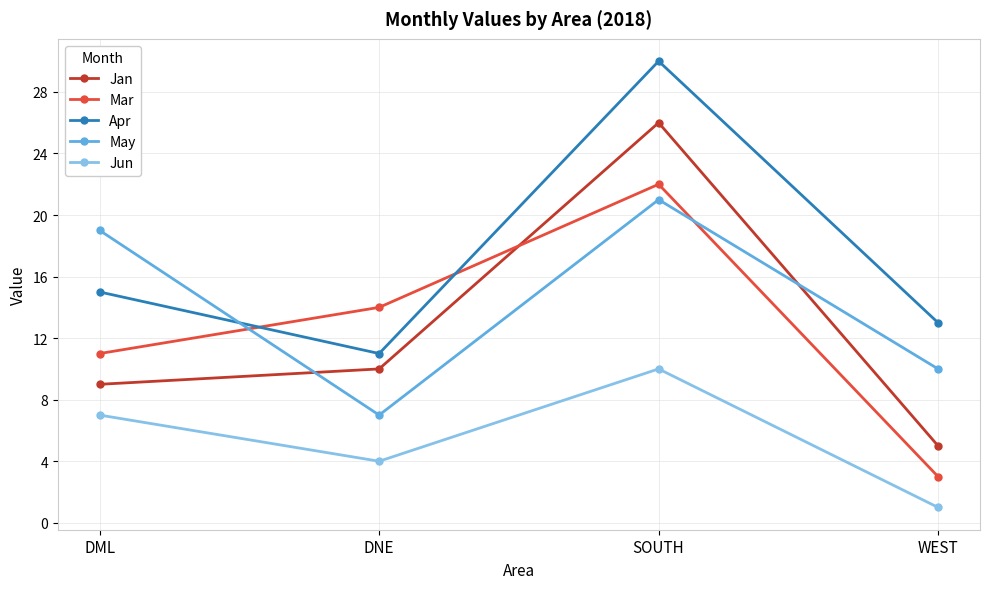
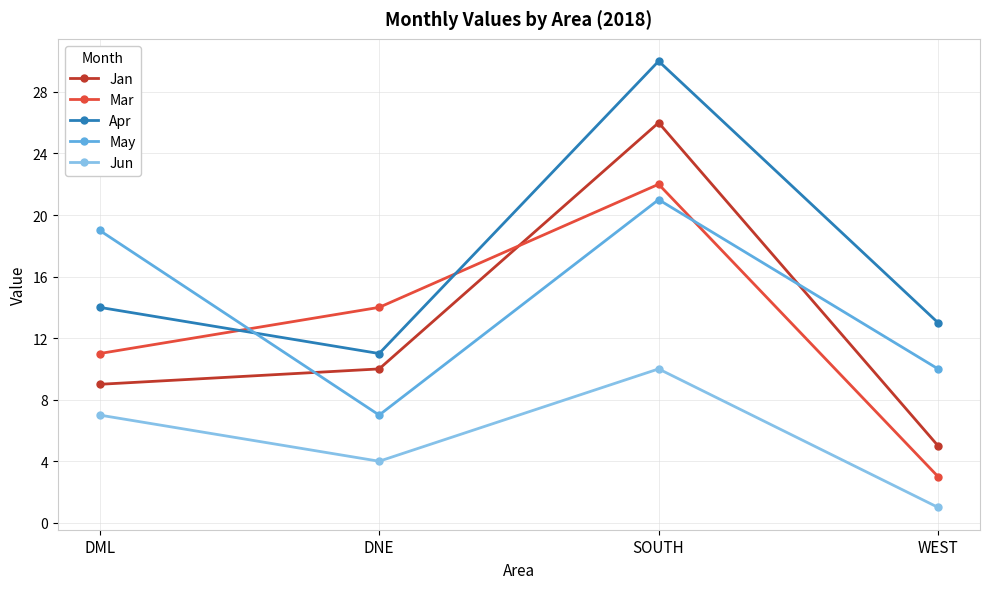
Apr, DML: 15 -> 14
